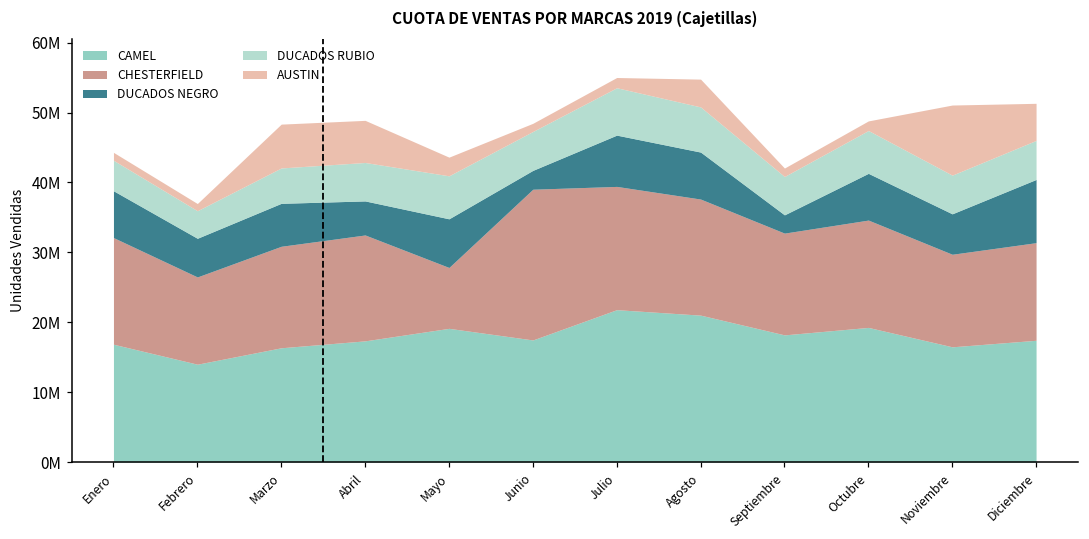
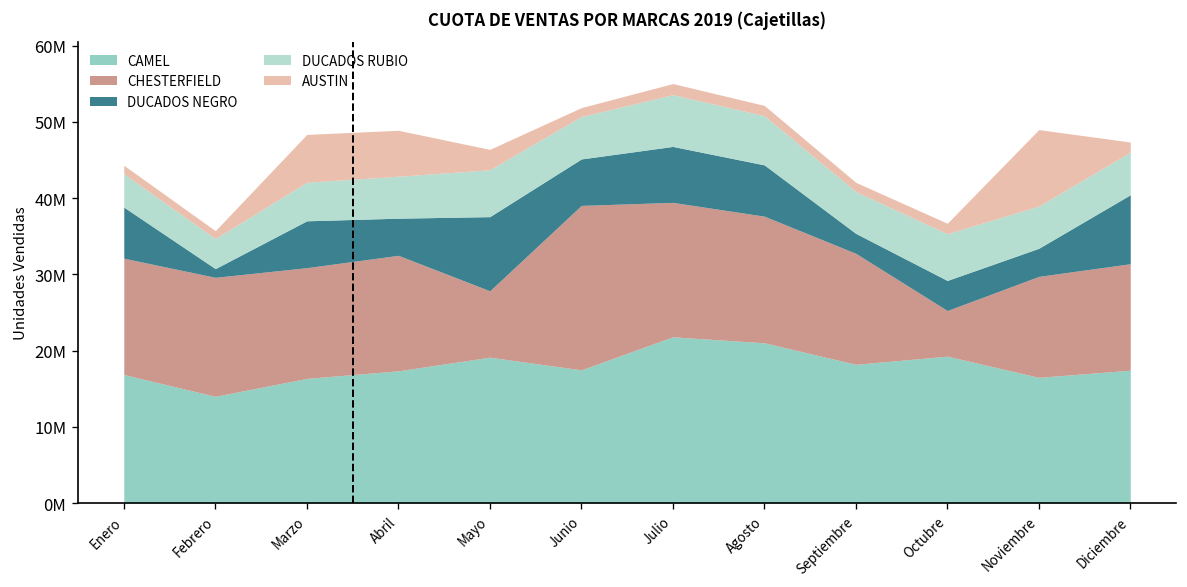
CHESTERFIELD, Febrero: 12000000 -> 16000000
DUCADOS NEGRO, Febrero: 6000000 -> 1000000
DUCADOS NEGRO, Mayo: 7000000 -> 10000000
DUCADOS NEGRO, Junio: 3000000 -> 6000000
AUSTIN, Agosto: 4000000 -> 1000000
CHESTERFIELD, Octubre: 15000000 -> 6000000
DUCADOS NEGRO, Octubre: 7000000 -> 4000000
DUCADOS NEGRO, Noviembre: 6000000 -> 4000000
AUSTIN, Diciembre: 5000000 -> 1000000
